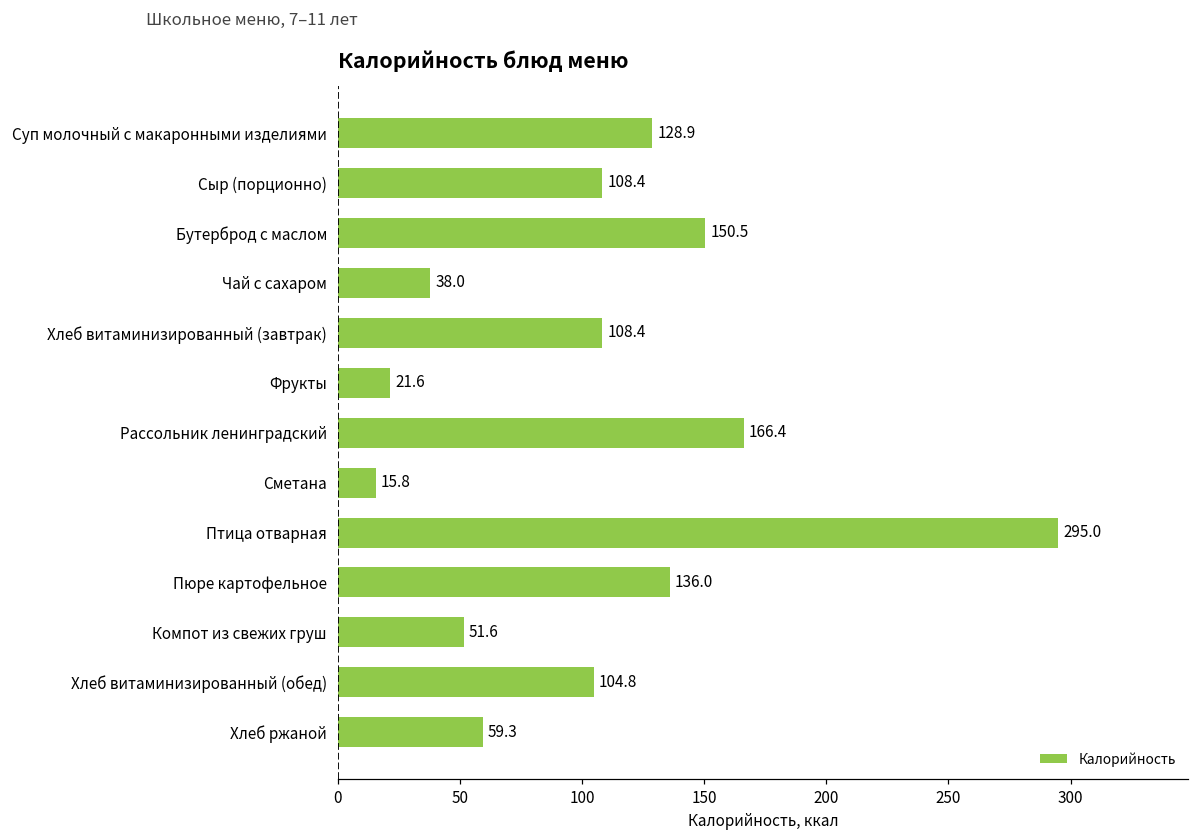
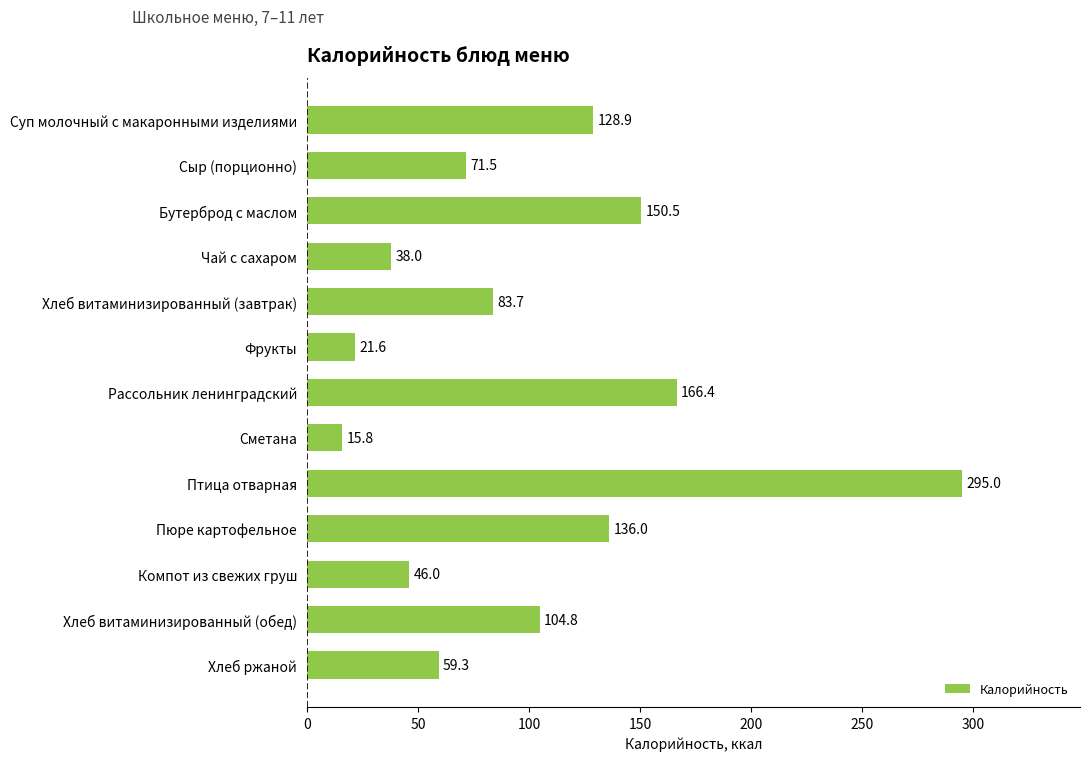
Сыр (порционно): 108.4 -> 71.5
Хлеб витаминизированный (завтрак): 108.4 -> 83.7
Компот из свежих груш: 51.6 -> 46.0
